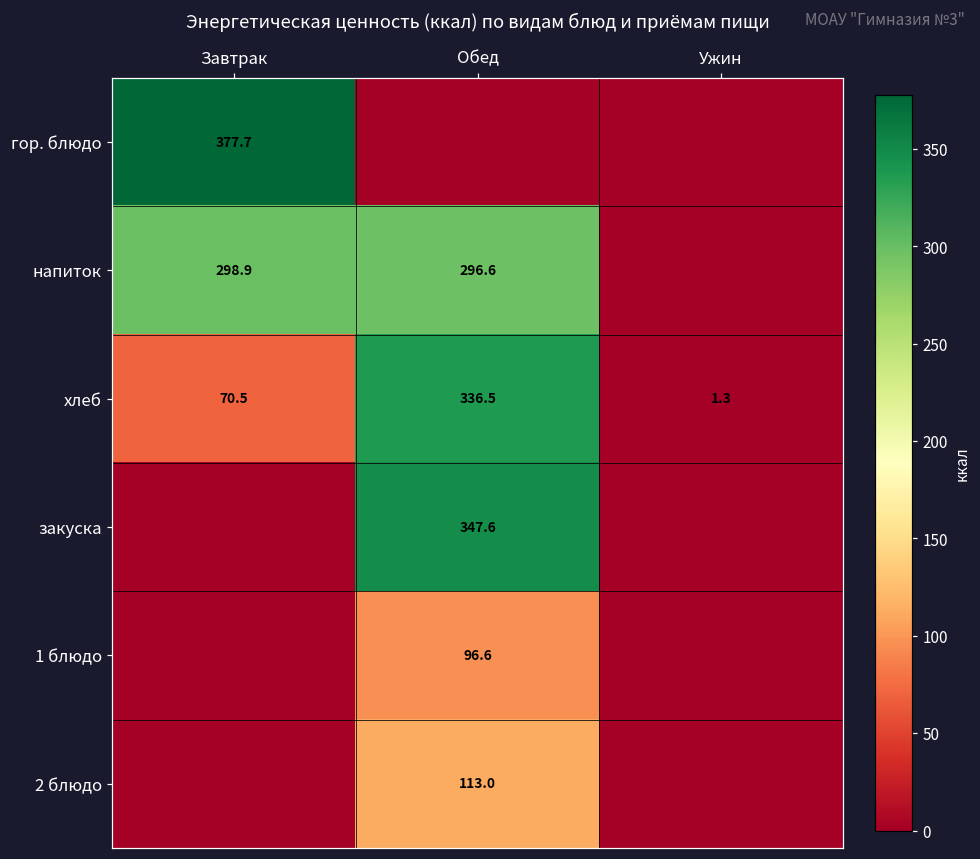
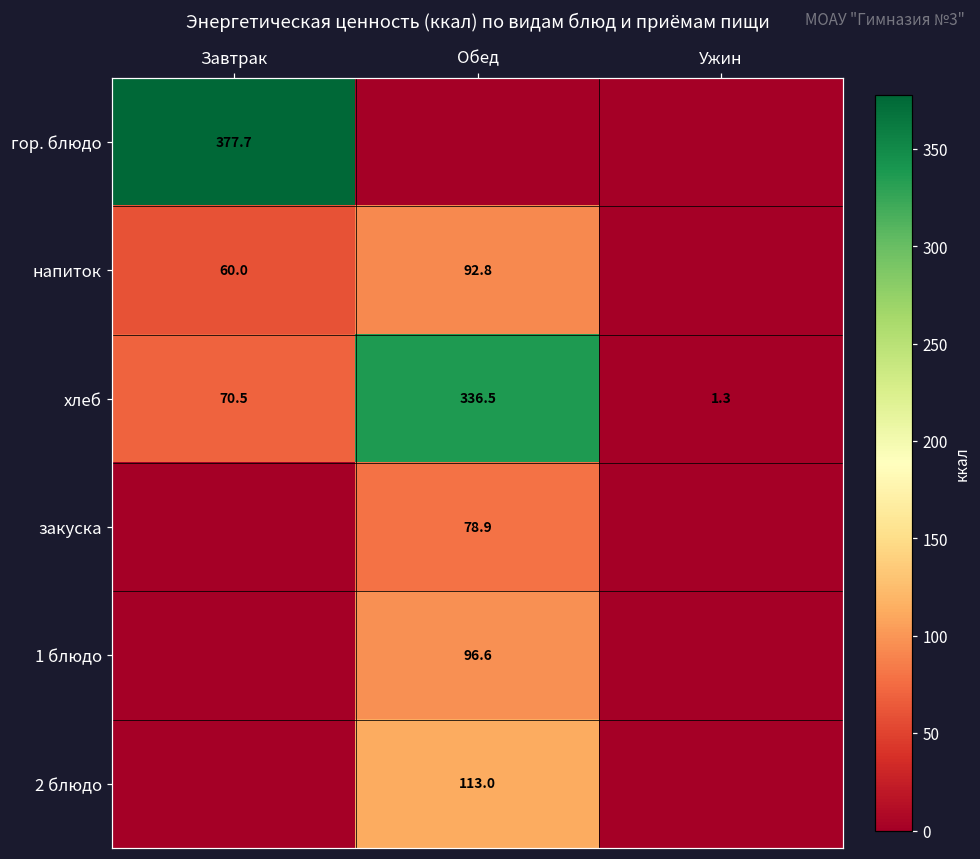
напиток, Завтрак: 298.9 -> 60.0
напиток, Обед: 296.6 -> 92.8
закуска, Обед: 347.6 -> 78.9
